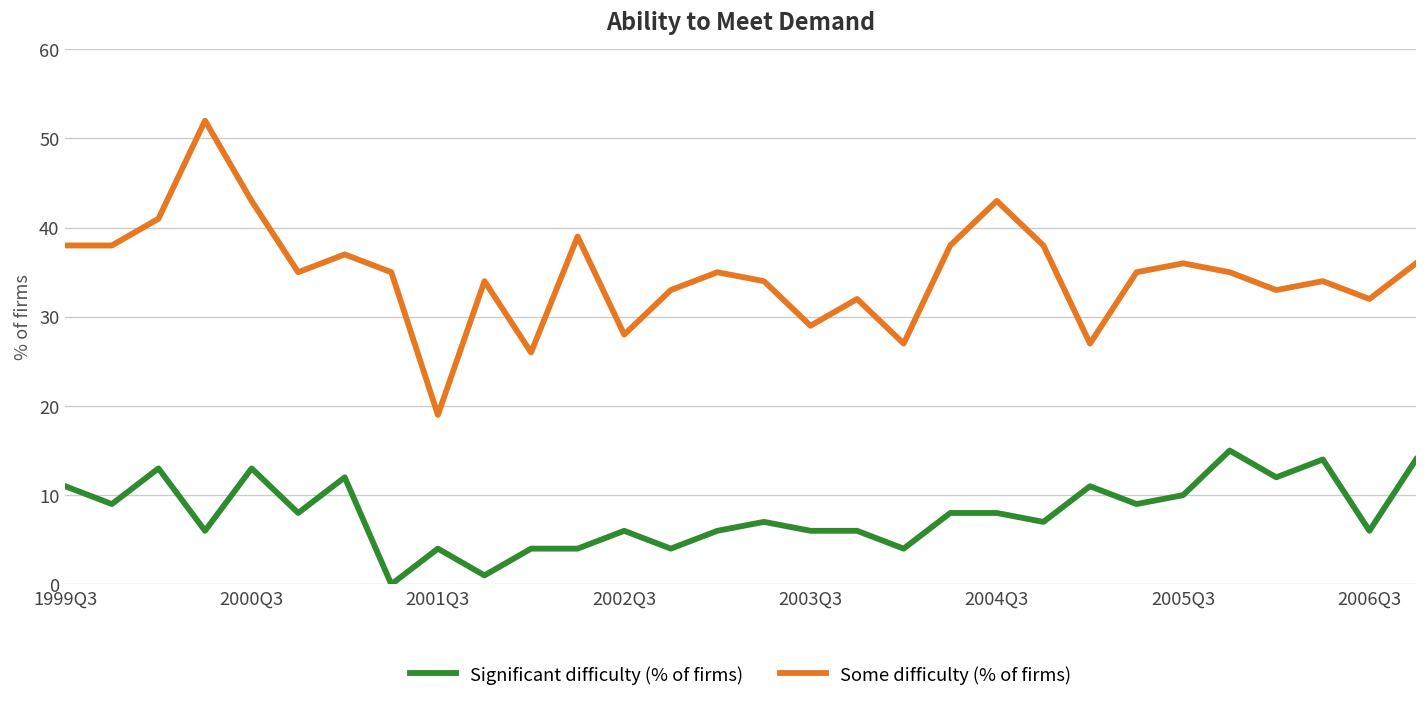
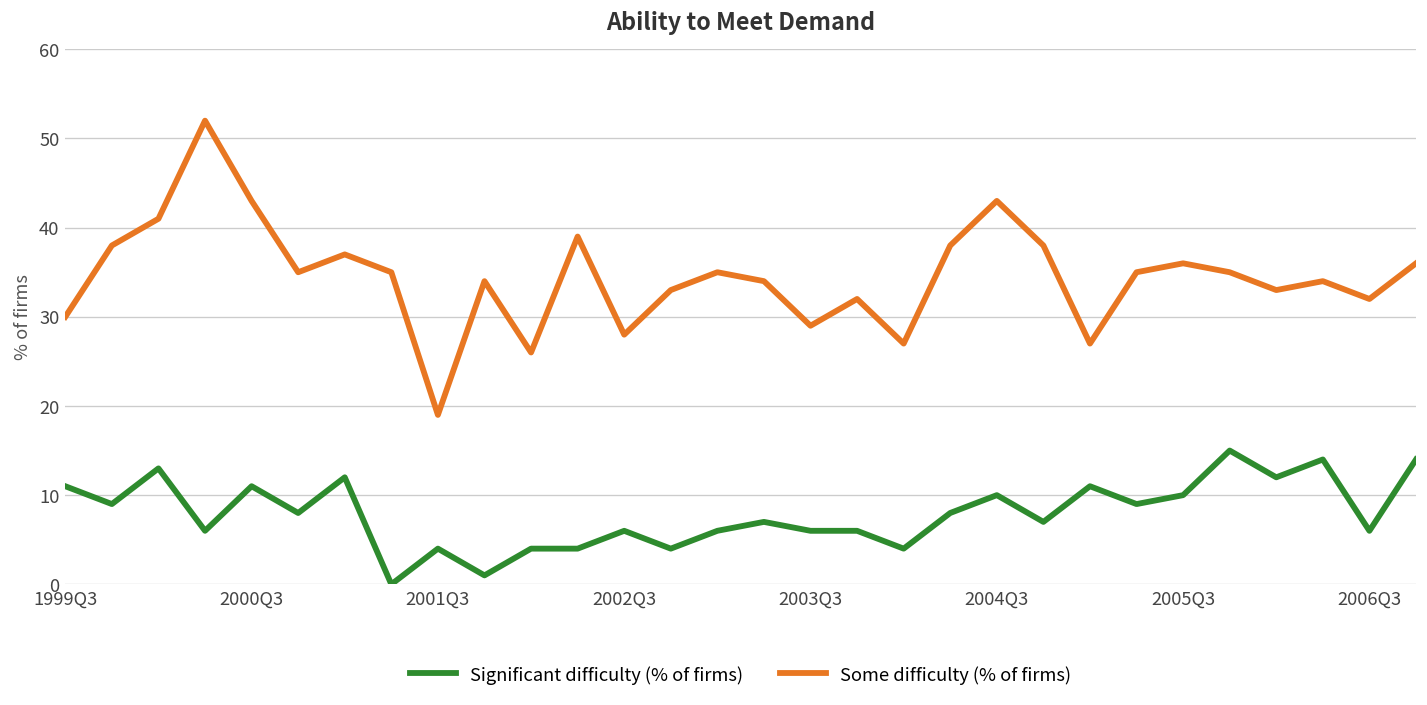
Some difficulty (% of firms), 1999Q3: 38 -> 30
Significant difficulty (% of firms), 2000Q3: 13 -> 11
Significant difficulty (% of firms), 2004Q3: 8 -> 10
